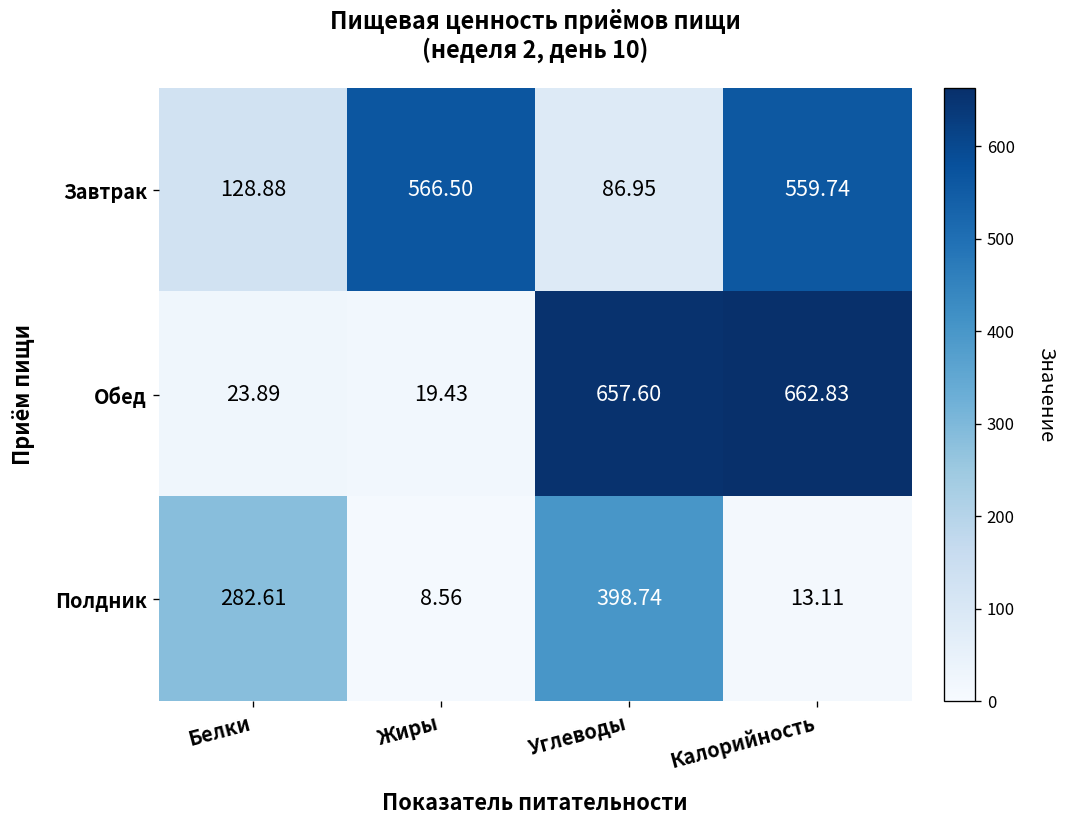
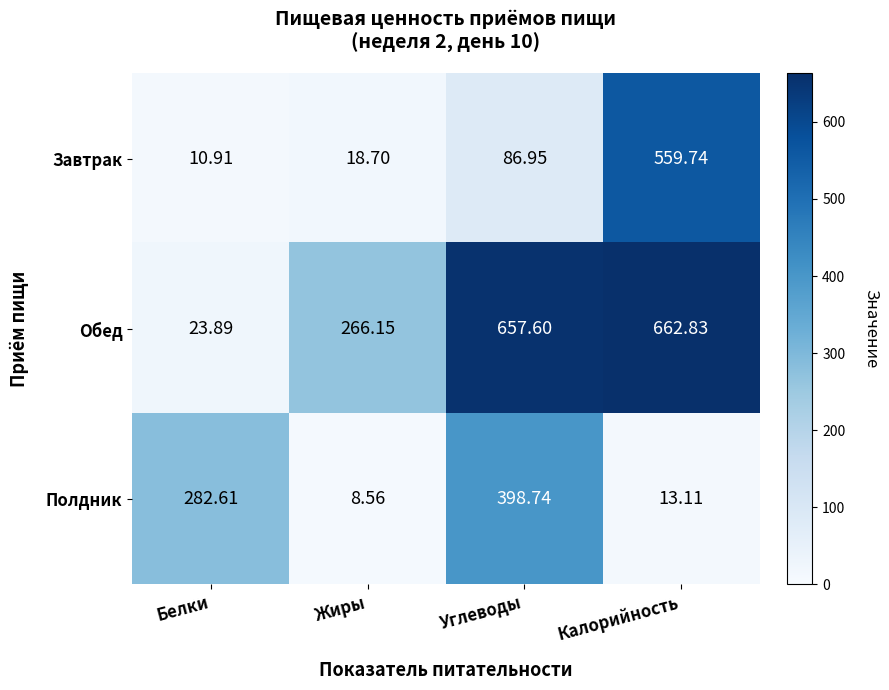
Завтрак, Белки: 128.88 -> 10.91
Завтрак, Жиры: 566.50 -> 18.70
Обед, Жиры: 19.43 -> 266.15
